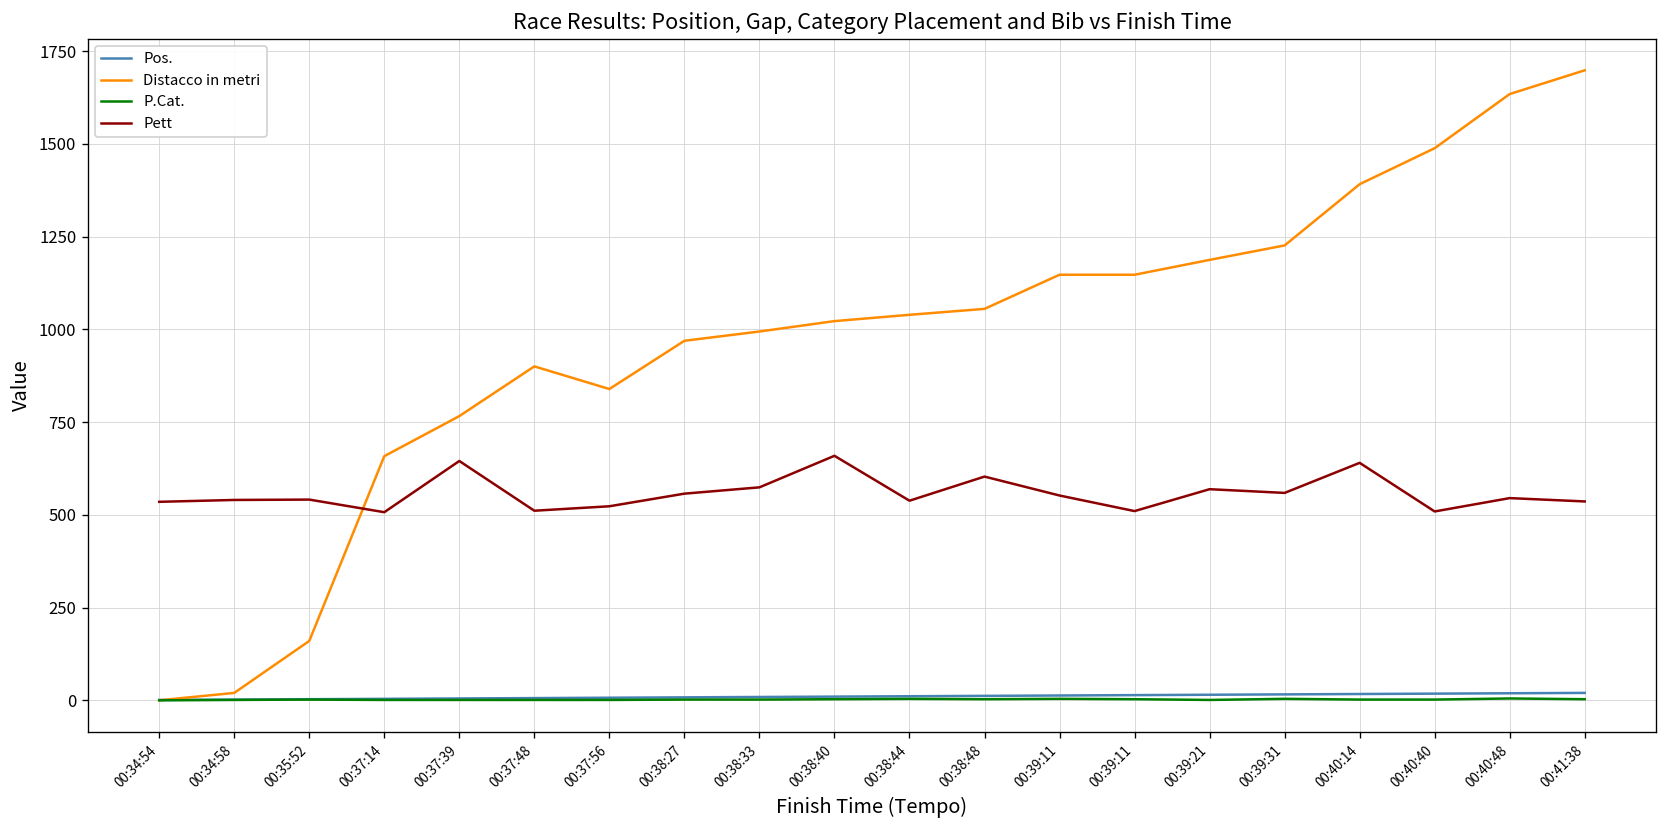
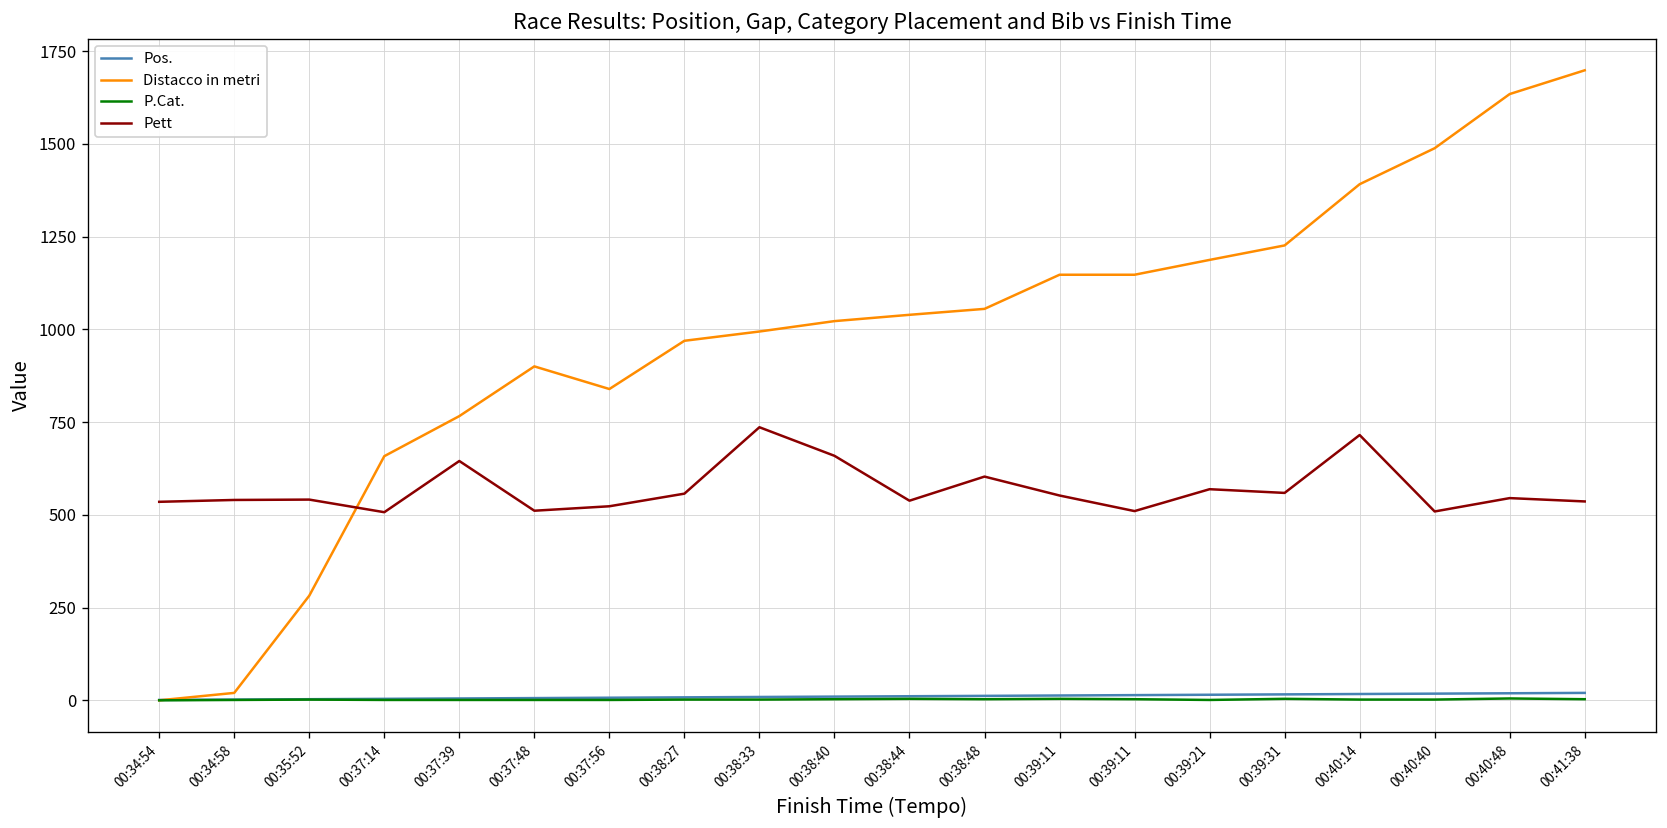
Distacco in metri, 00:35:52: 160 -> 280
Pett, 00:38:33: 570 -> 740
Pett, 00:40:14: 640 -> 720
